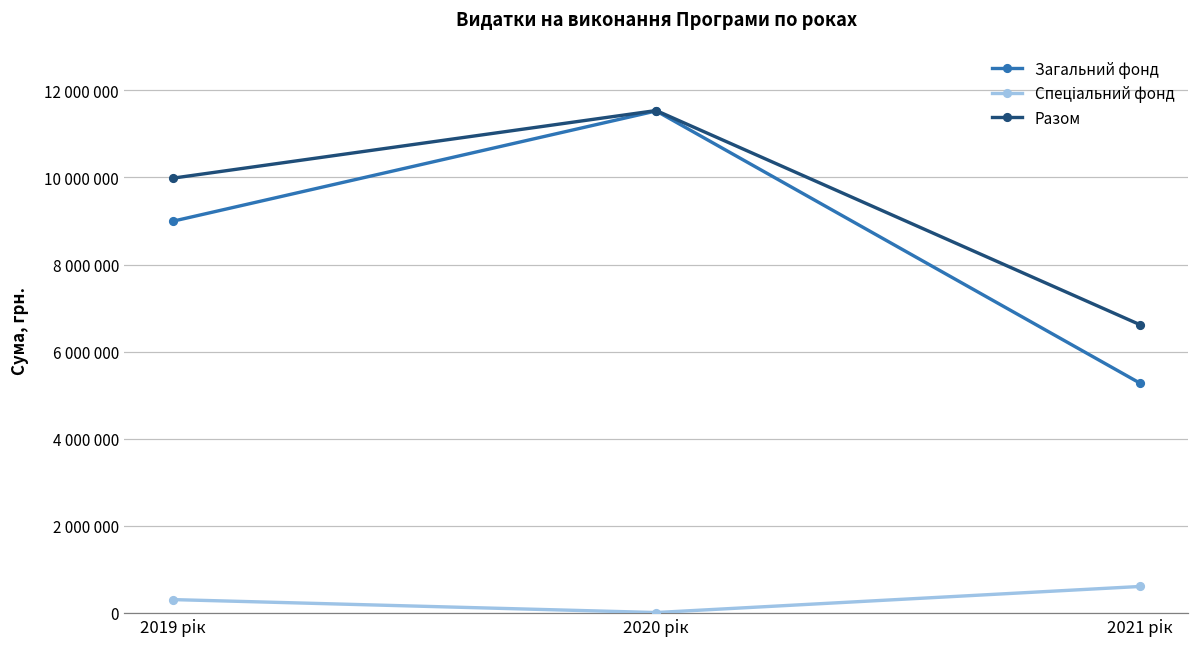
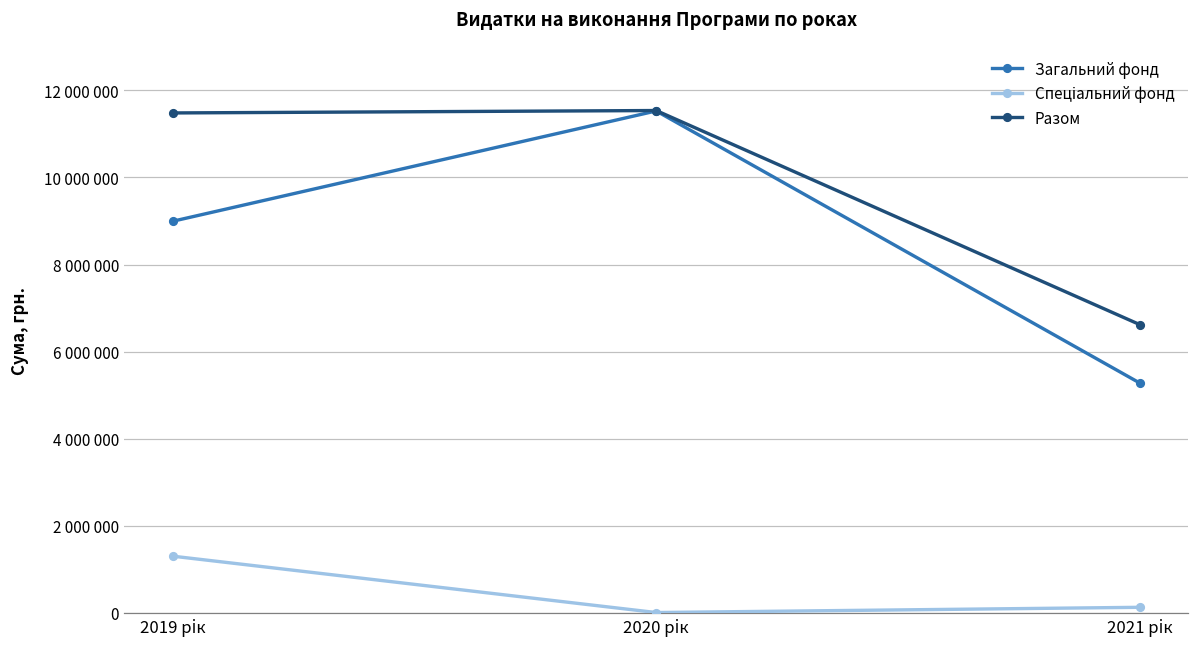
Спеціальний фонд, 2019 рік: 300000 -> 1300000
Разом, 2019 рік: 10000000 -> 11500000
Спеціальний фонд, 2021 рік: 600000 -> 100000
